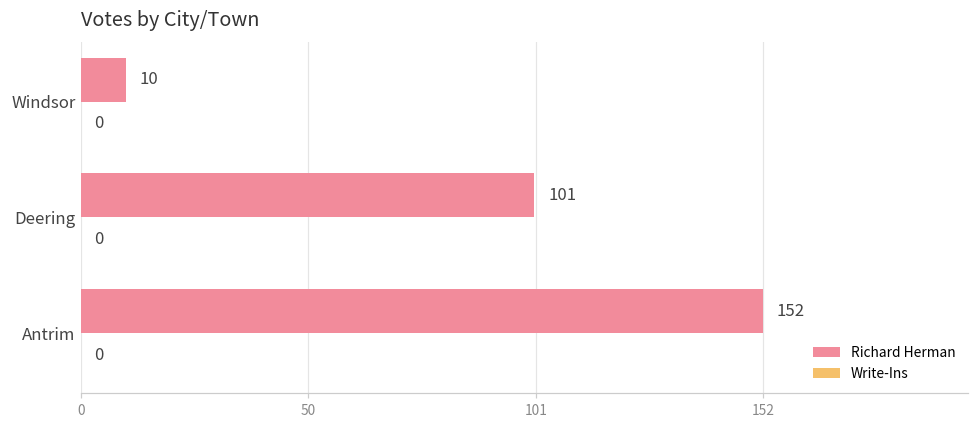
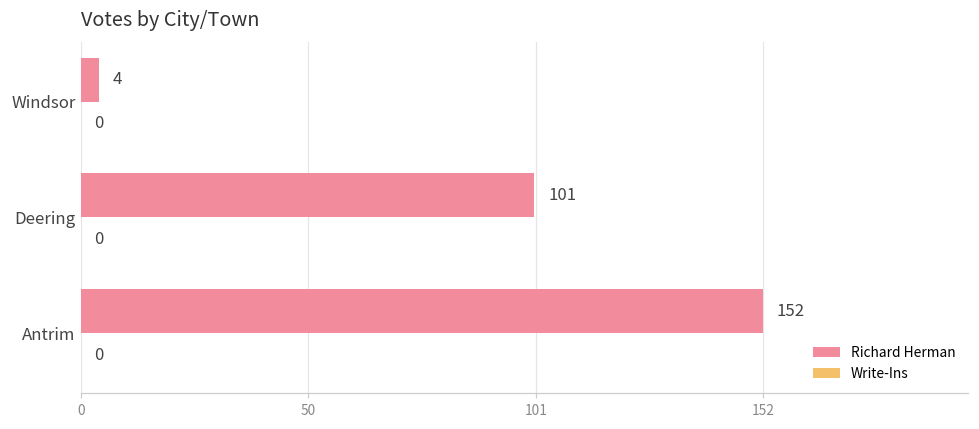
Richard Herman, Windsor: 10 -> 4
